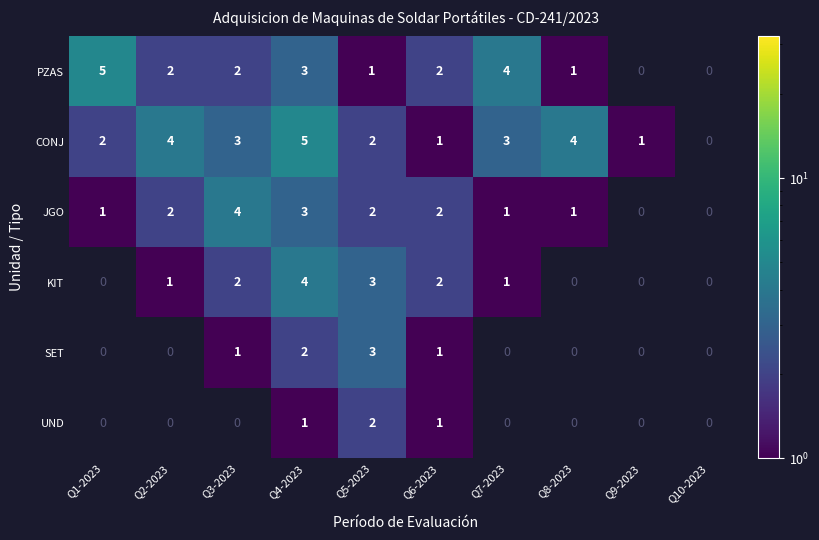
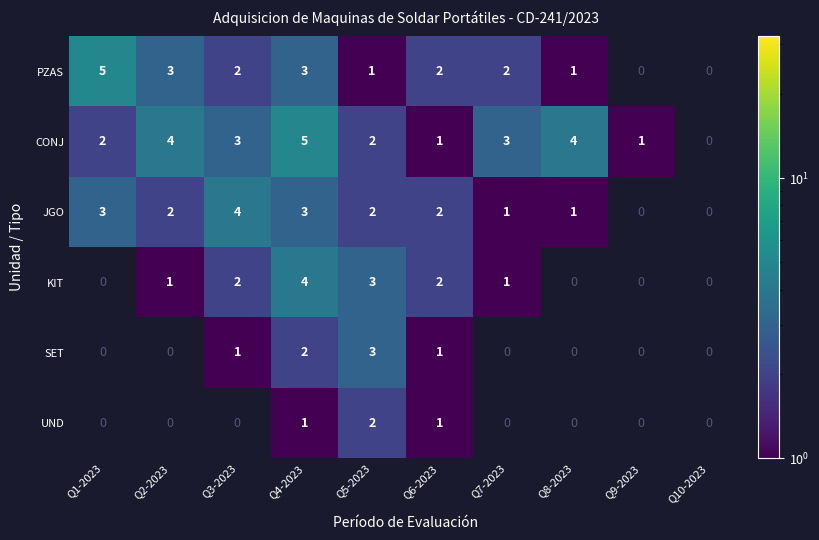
PZAS, Q2-2023: 2 -> 3
PZAS, Q7-2023: 4 -> 2
JGO, Q1-2023: 1 -> 3
